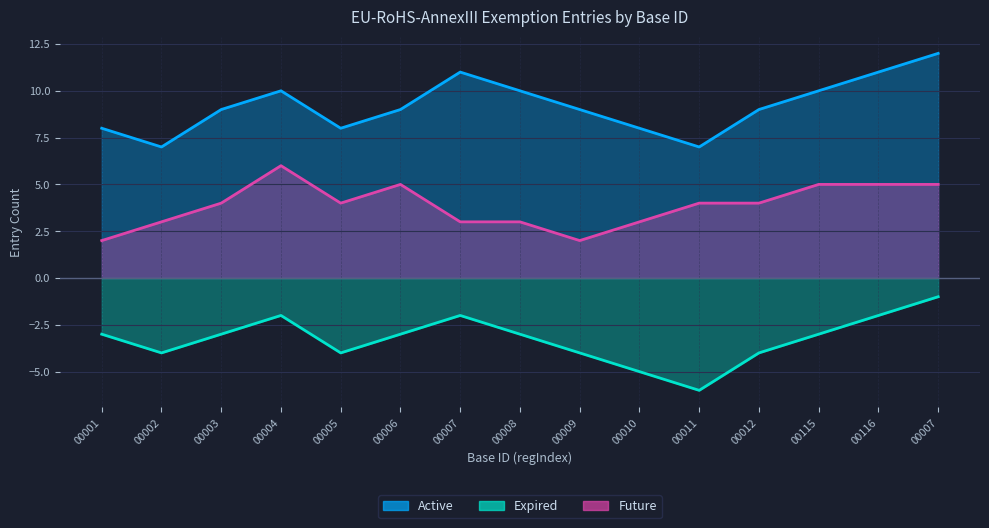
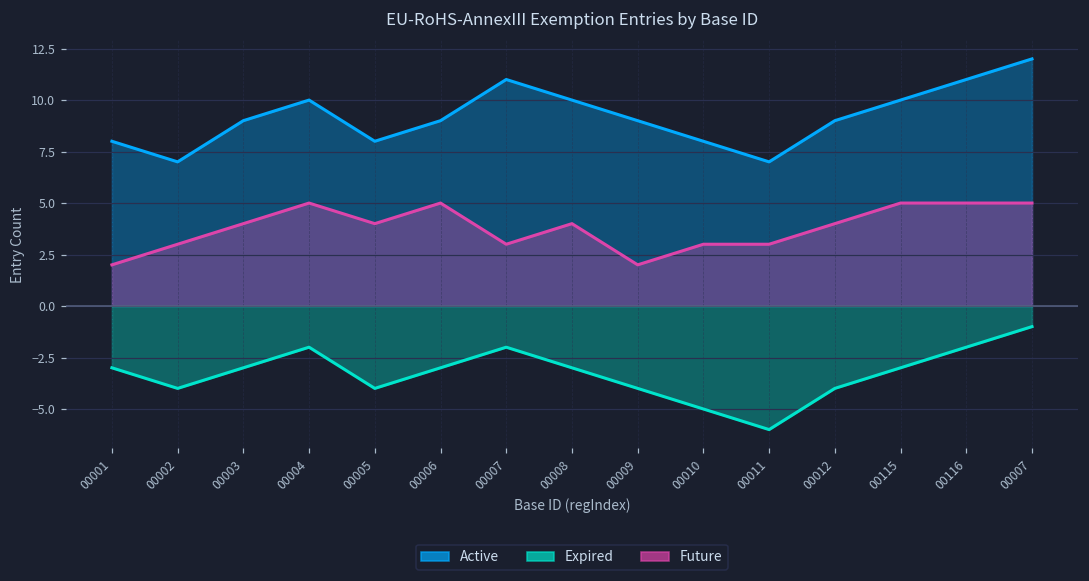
Future, 00004: 6 -> 5
Future, 00008: 3 -> 4
Future, 00011: 4 -> 3
